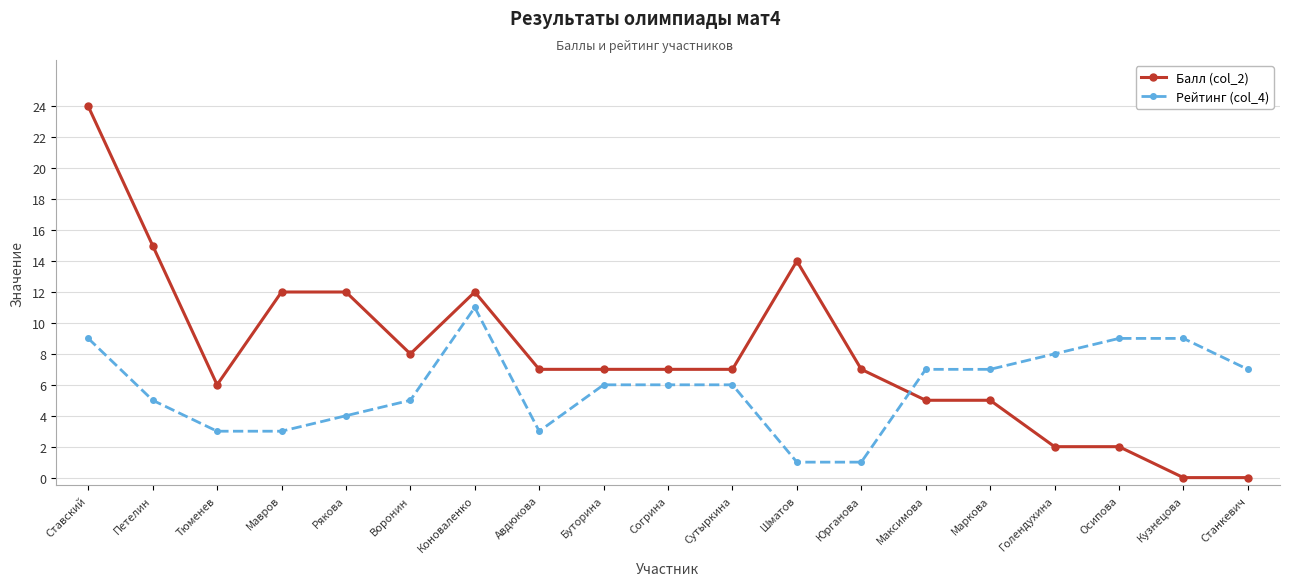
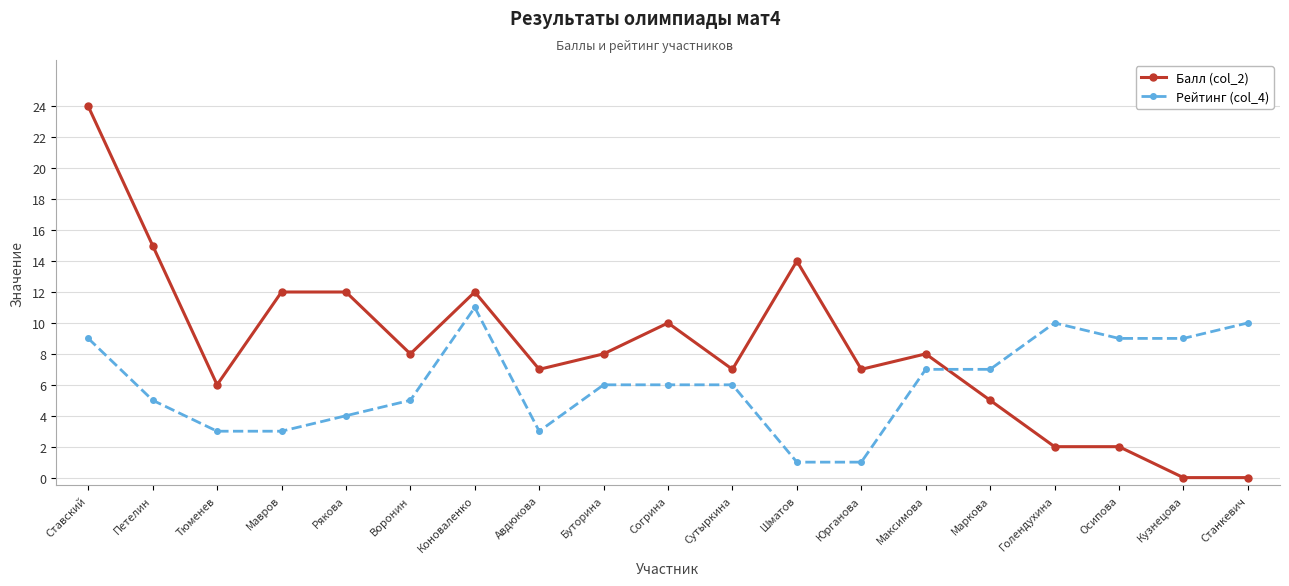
Балл (col_2), Буторина: 7 -> 8
Балл (col_2), Согрина: 7 -> 10
Балл (col_2), Максимова: 5 -> 8
Рейтинг (col_4), Голендухина: 8 -> 10
Рейтинг (col_4), Станкевич: 7 -> 10
